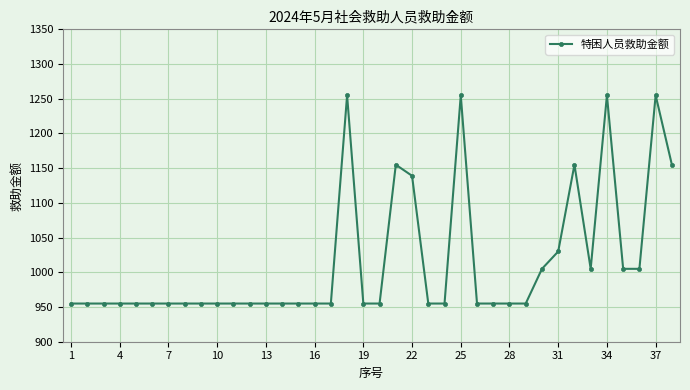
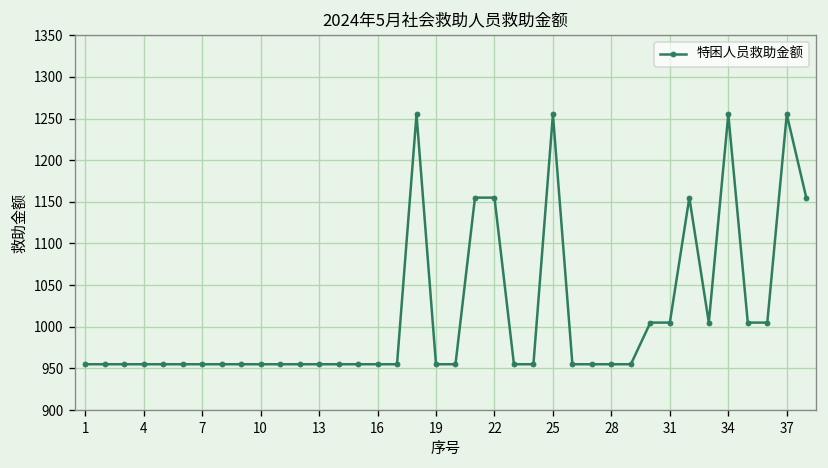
22: 1140 -> 1160
31: 1030 -> 1010
